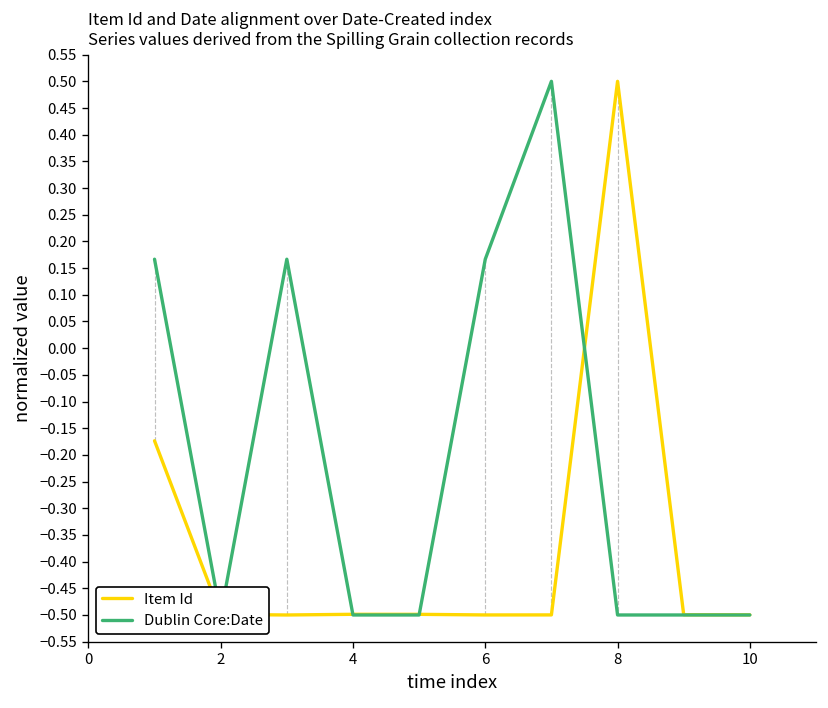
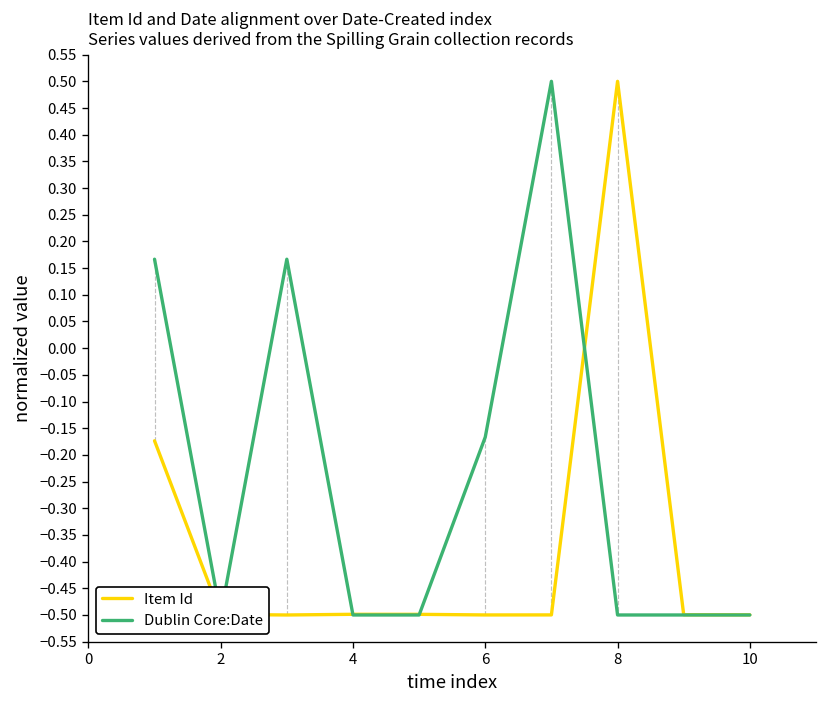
Dublin Core:Date, 6: 0.17 -> -0.17
